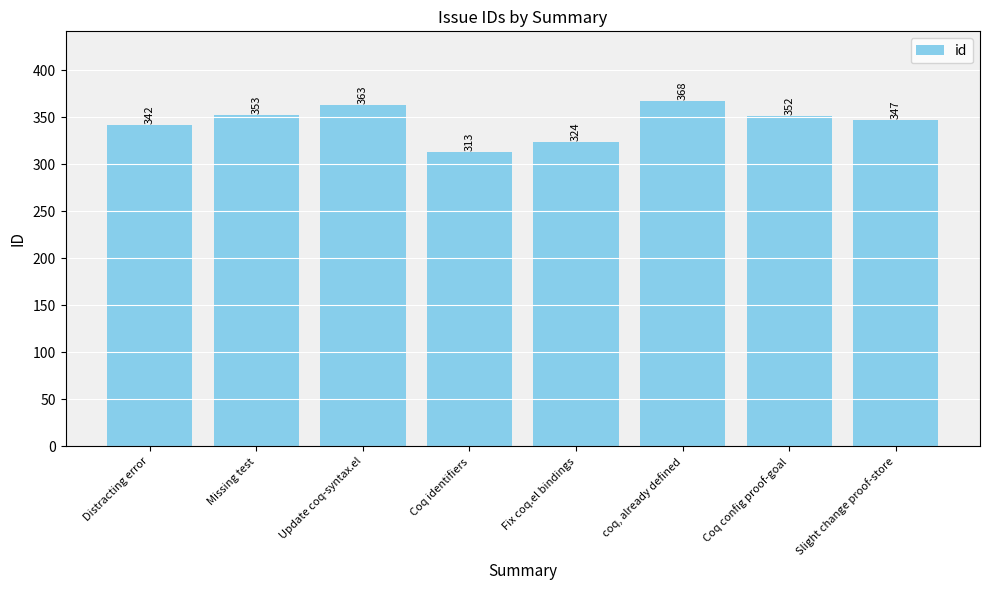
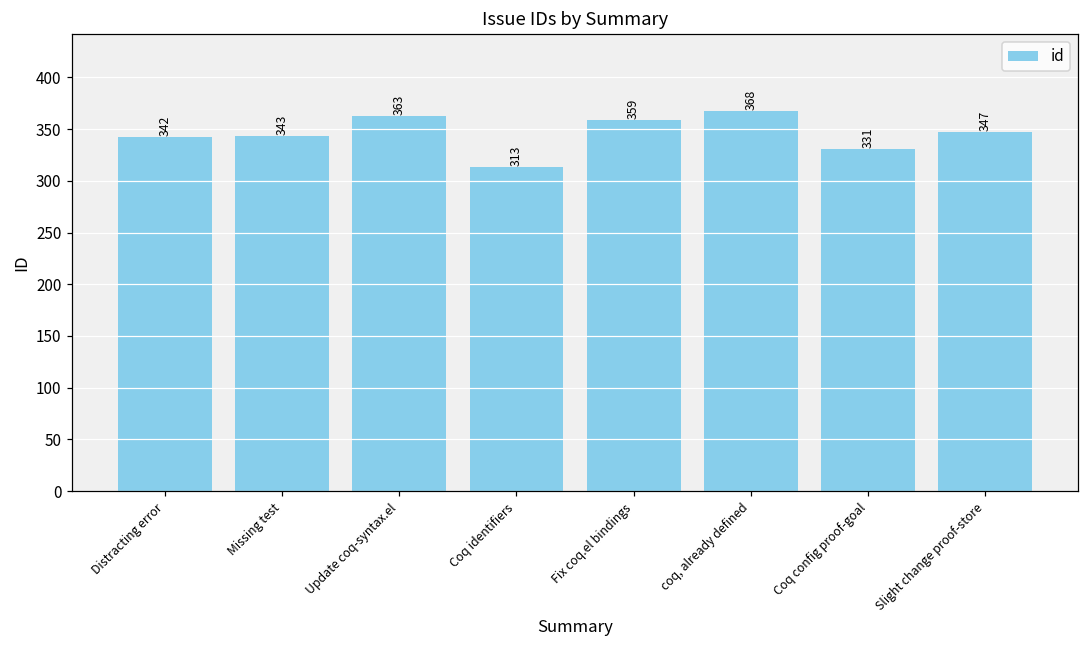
Missing test: 353 -> 343
Fix coq.el bindings: 324 -> 359
Coq config proof-goal: 352 -> 331
